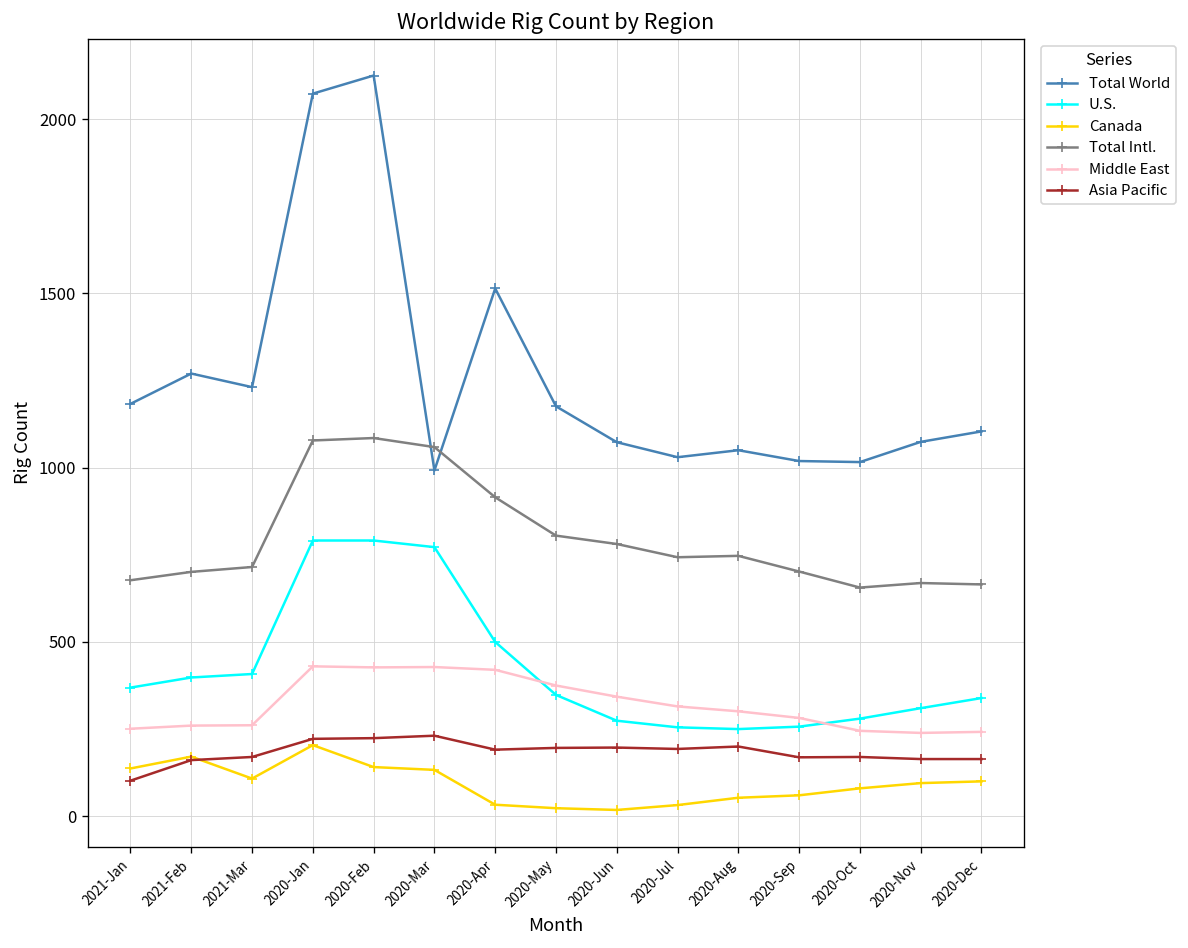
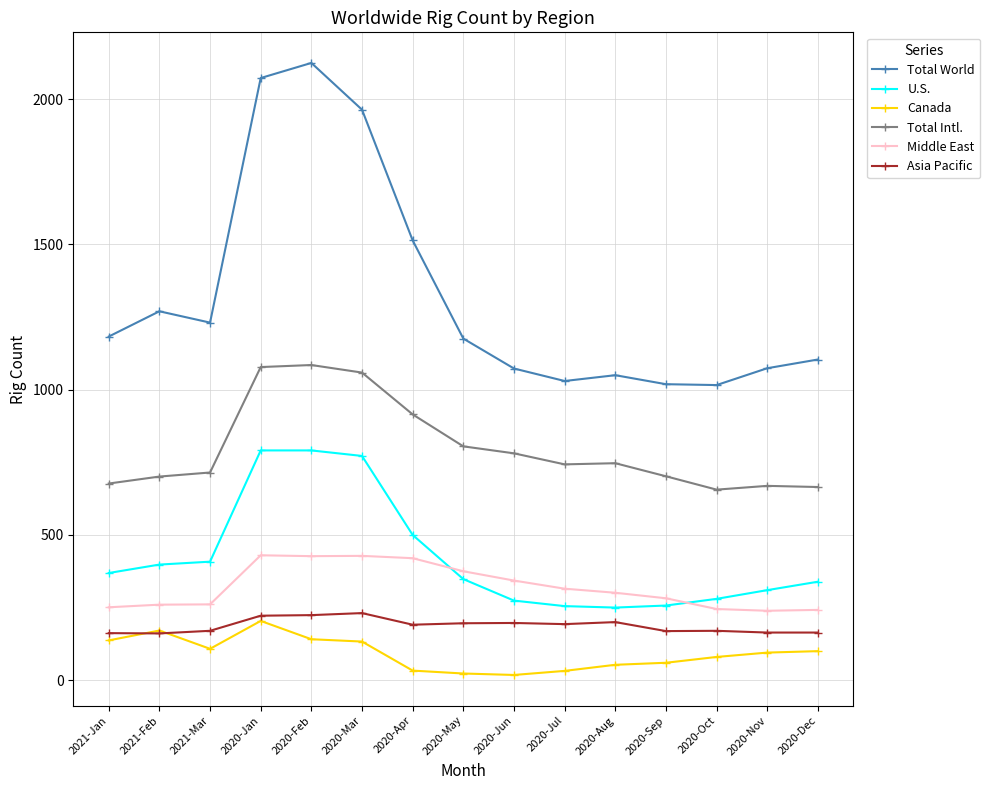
Asia Pacific, 2021-Jan: 100 -> 160
Total World, 2020-Mar: 990 -> 1960
